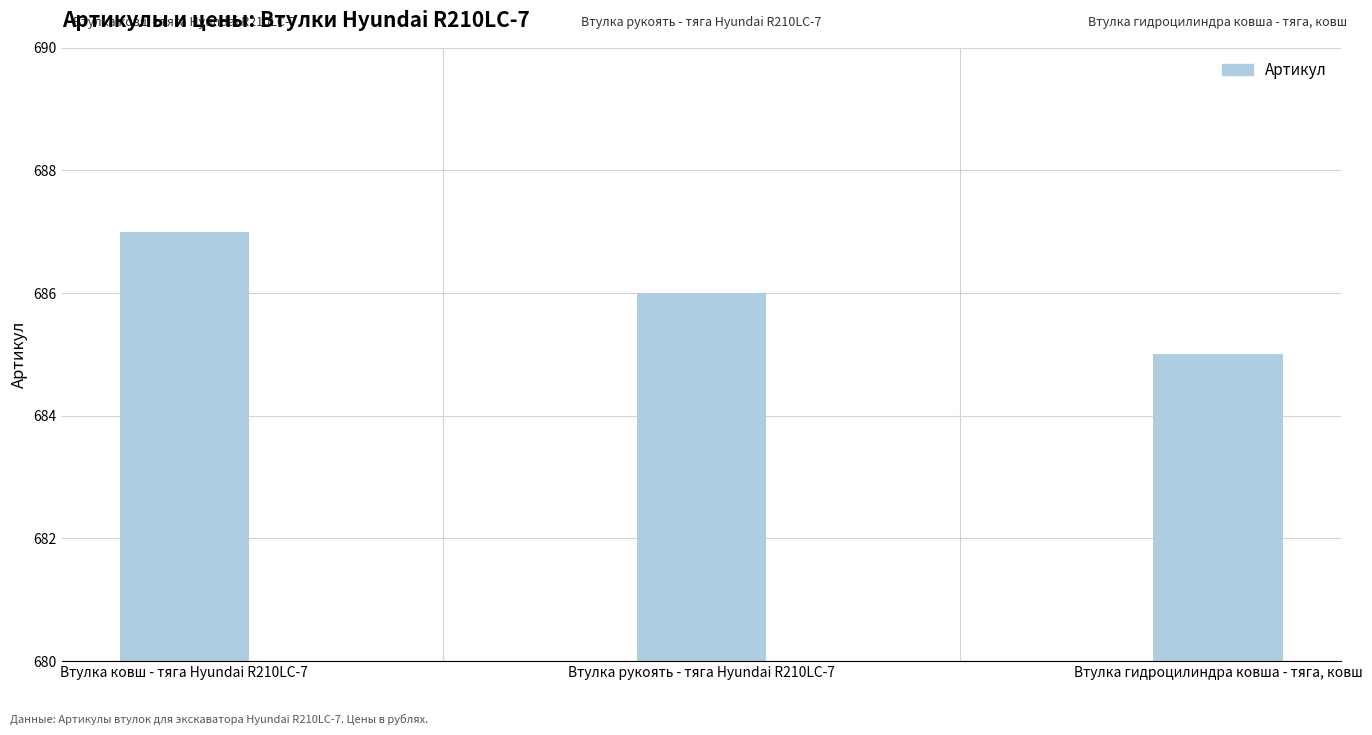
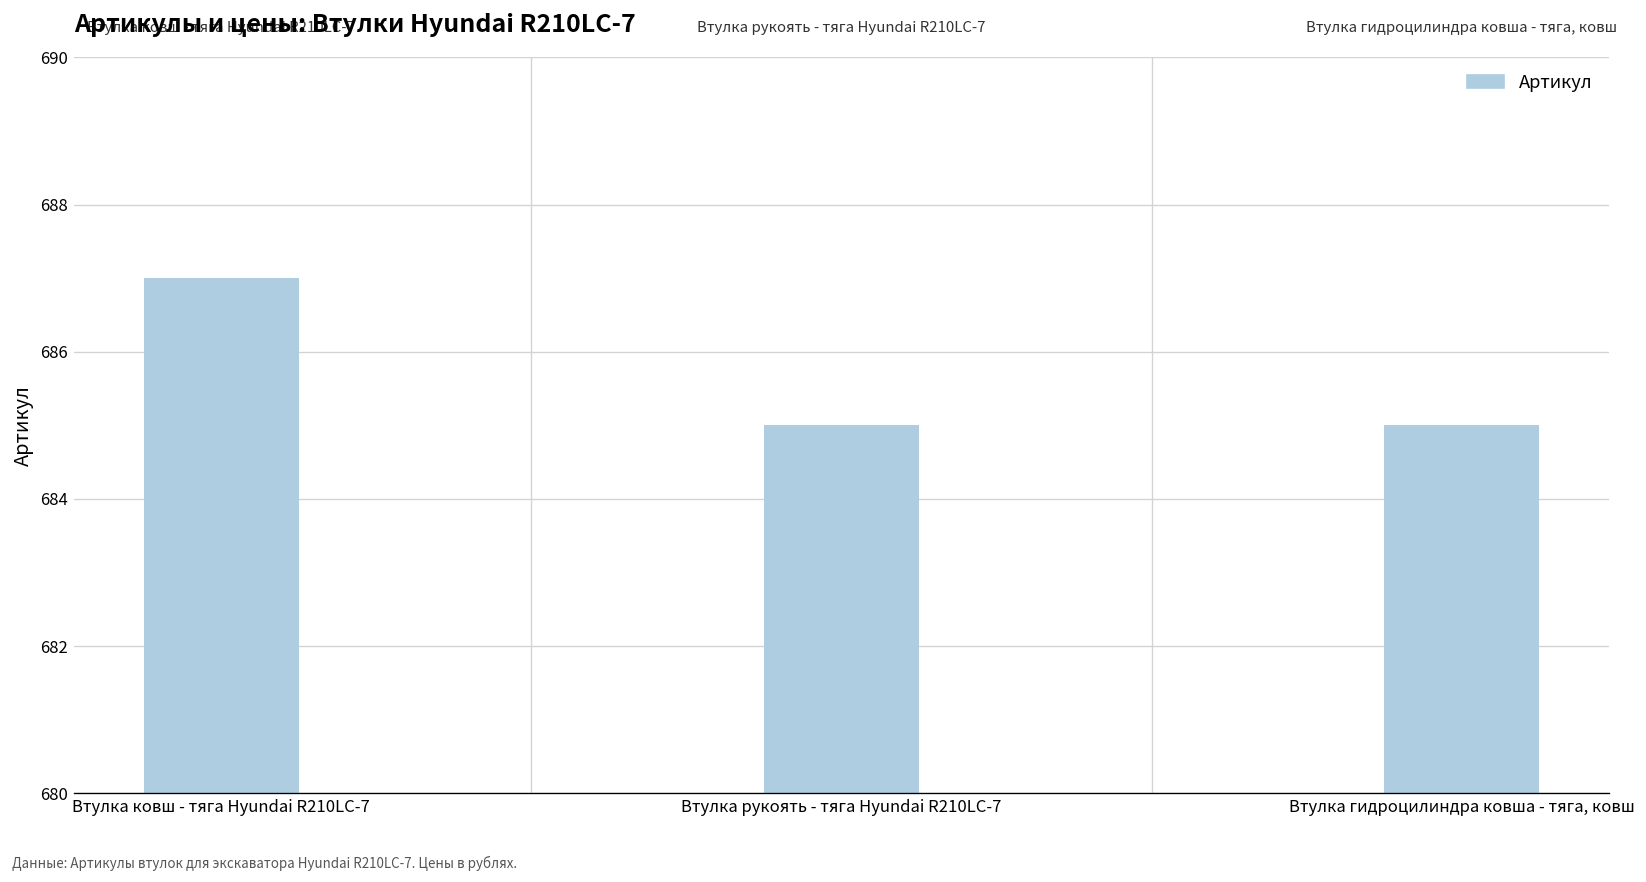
Втулка рукоять - тяга Hyundai R210LC-7: 686 -> 685
